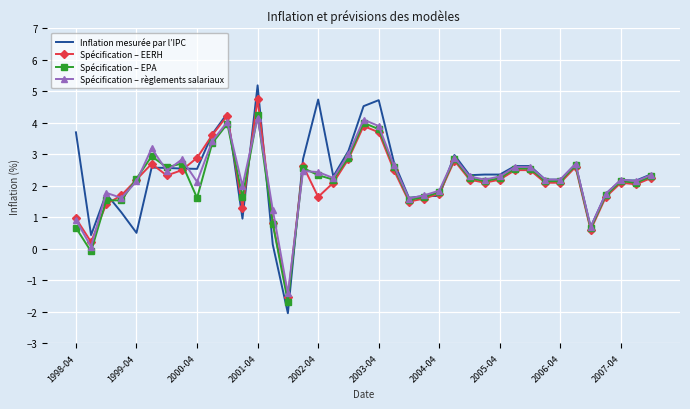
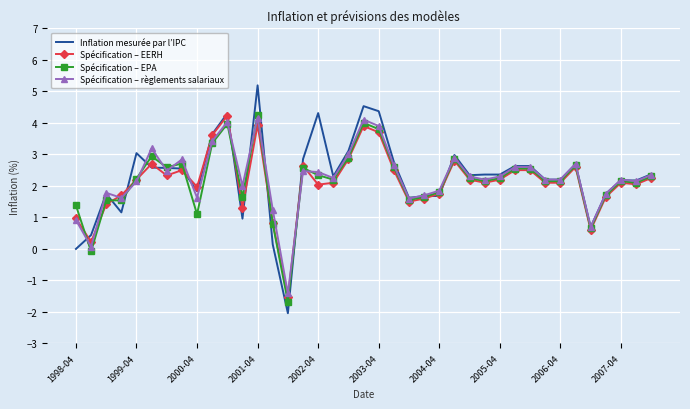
Inflation mesurée par l’IPC, 1998-04: 3.7 -> 0.0
Spécification – EPA, 1998-04: 0.7 -> 1.4
Inflation mesurée par l’IPC, 1999-04: 0.5 -> 3.0
Inflation mesurée par l’IPC, 2000-04: 2.5 -> 1.8
Spécification – EERH, 2000-04: 2.9 -> 2.0
Spécification – EPA, 2000-04: 1.6 -> 1.1
Spécification – règlements salariaux, 2000-04: 2.1 -> 1.6
Spécification – EERH, 2001-04: 4.8 -> 3.9
Inflation mesurée par l’IPC, 2002-04: 4.7 -> 4.3
Spécification – EERH, 2002-04: 1.7 -> 2.0
Inflation mesurée par l’IPC, 2003-04: 4.7 -> 4.4
